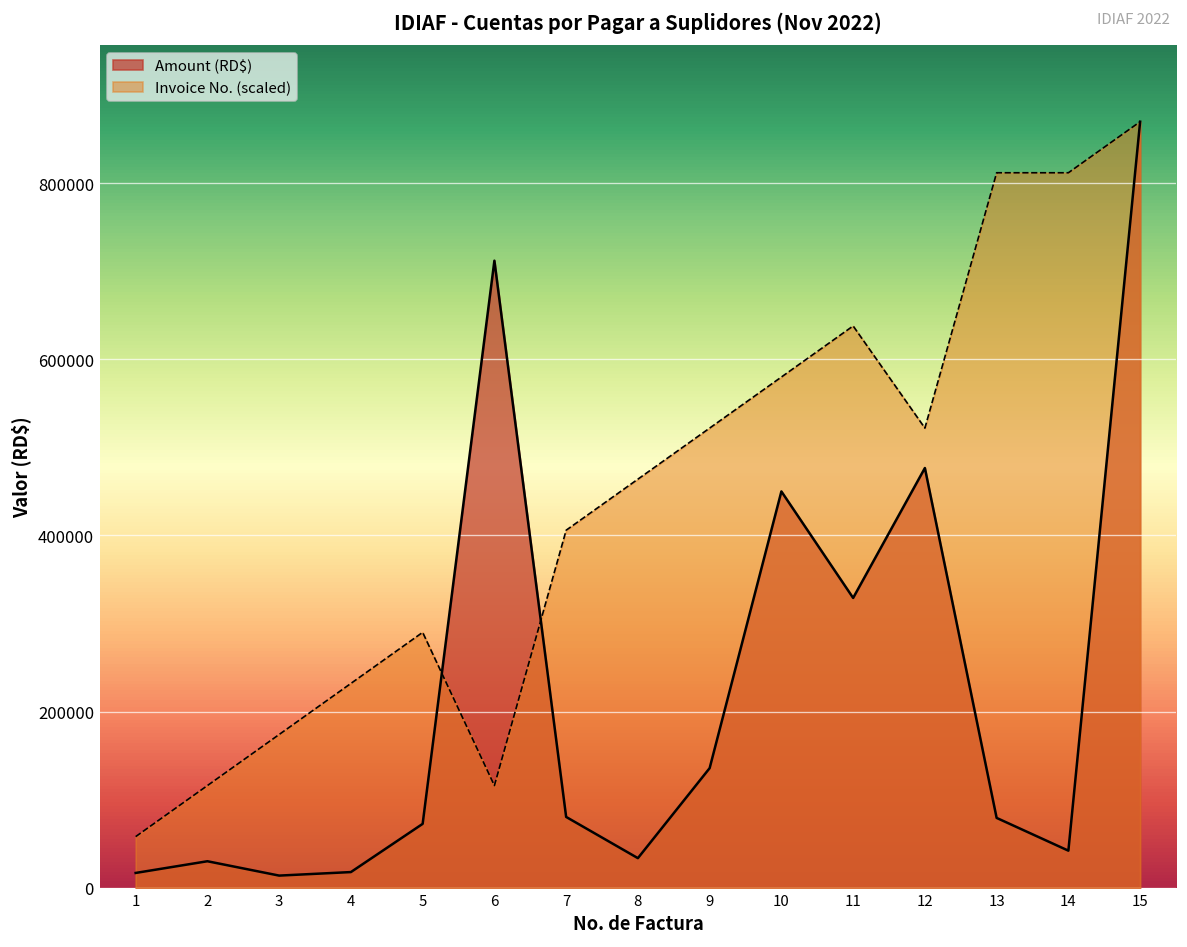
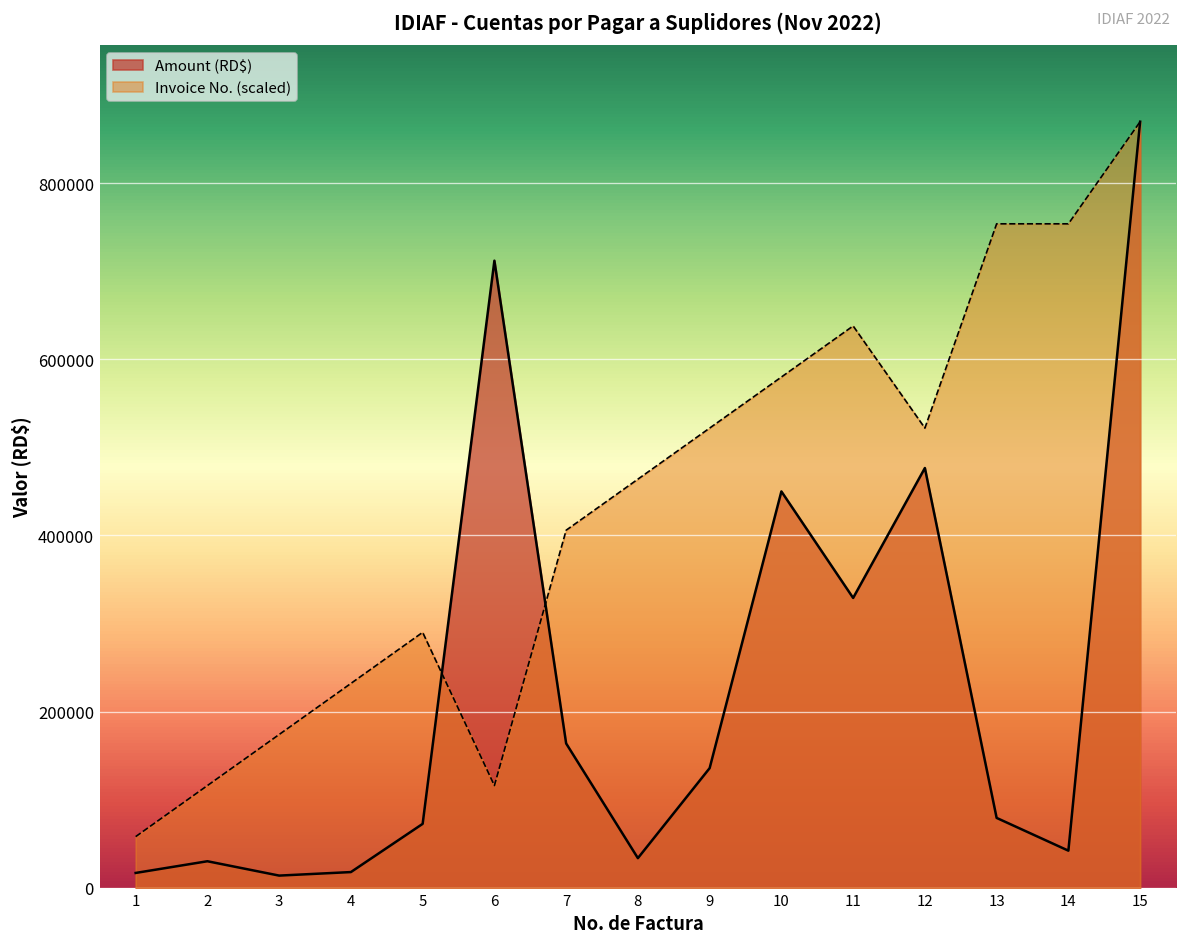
Amount (RD$), 7: 80000 -> 160000
Invoice No. (scaled), 13: 810000 -> 750000
Invoice No. (scaled), 14: 810000 -> 750000
